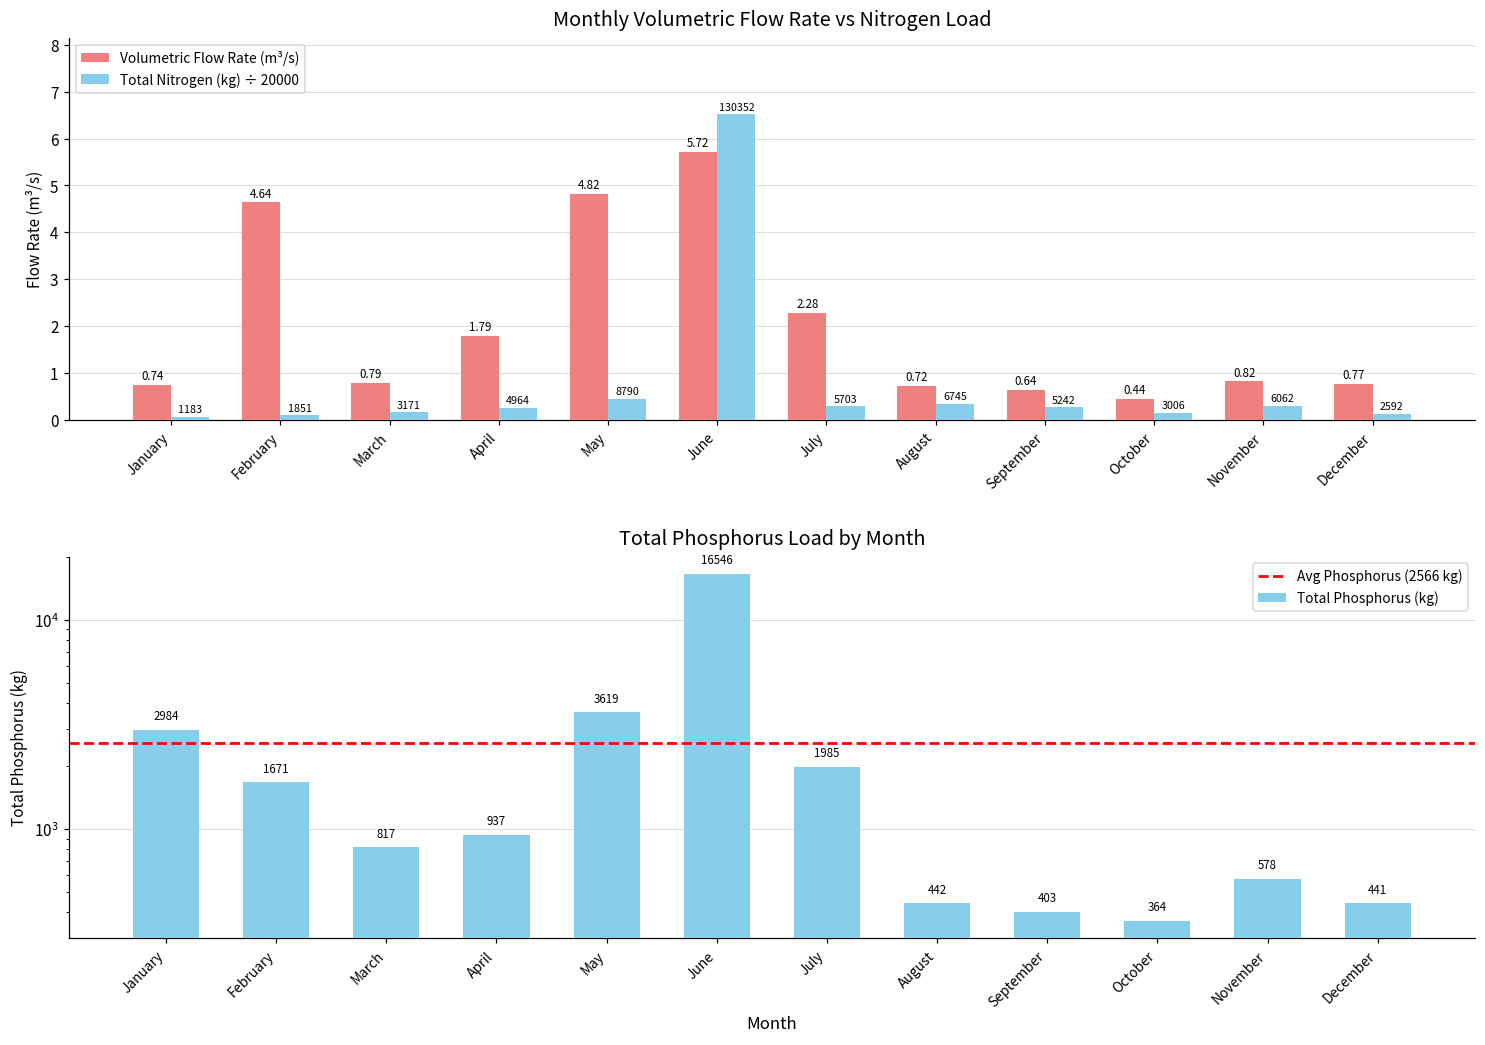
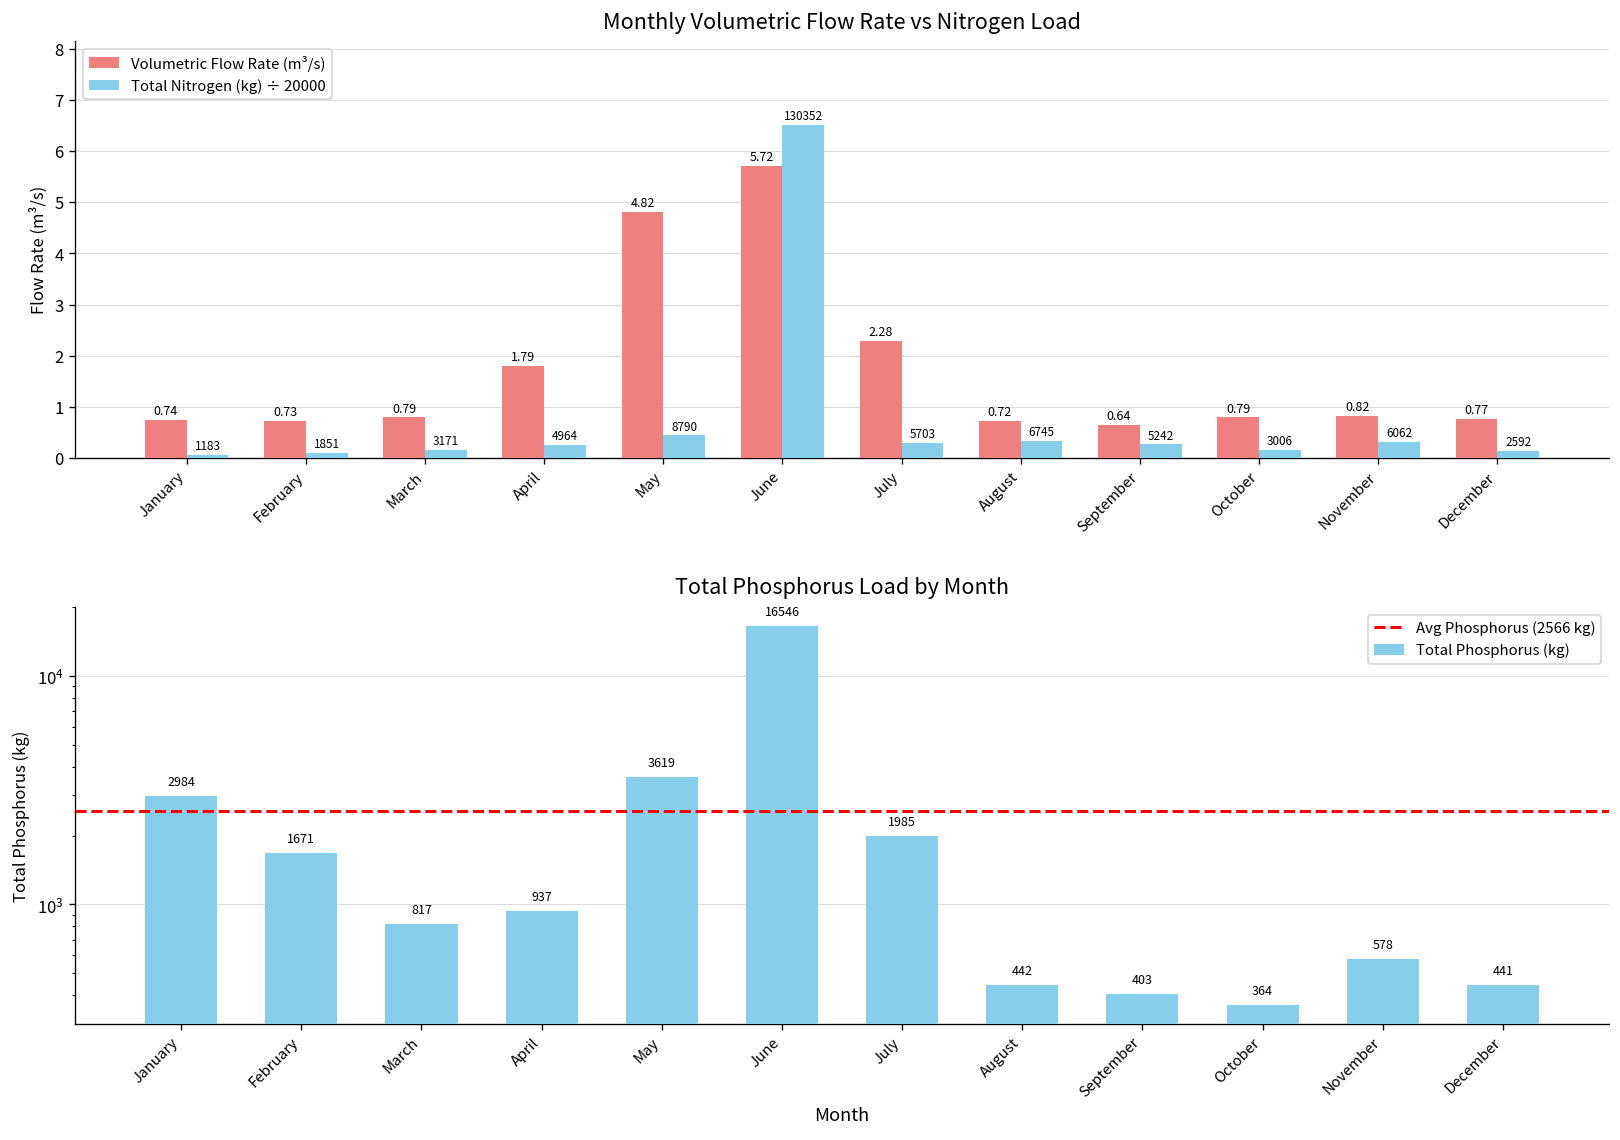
Monthly Volumetric Flow Rate vs Nitrogen Load, Volumetric Flow Rate (m³/s), February: 4.64 -> 0.73
Monthly Volumetric Flow Rate vs Nitrogen Load, Volumetric Flow Rate (m³/s), October: 0.44 -> 0.79
